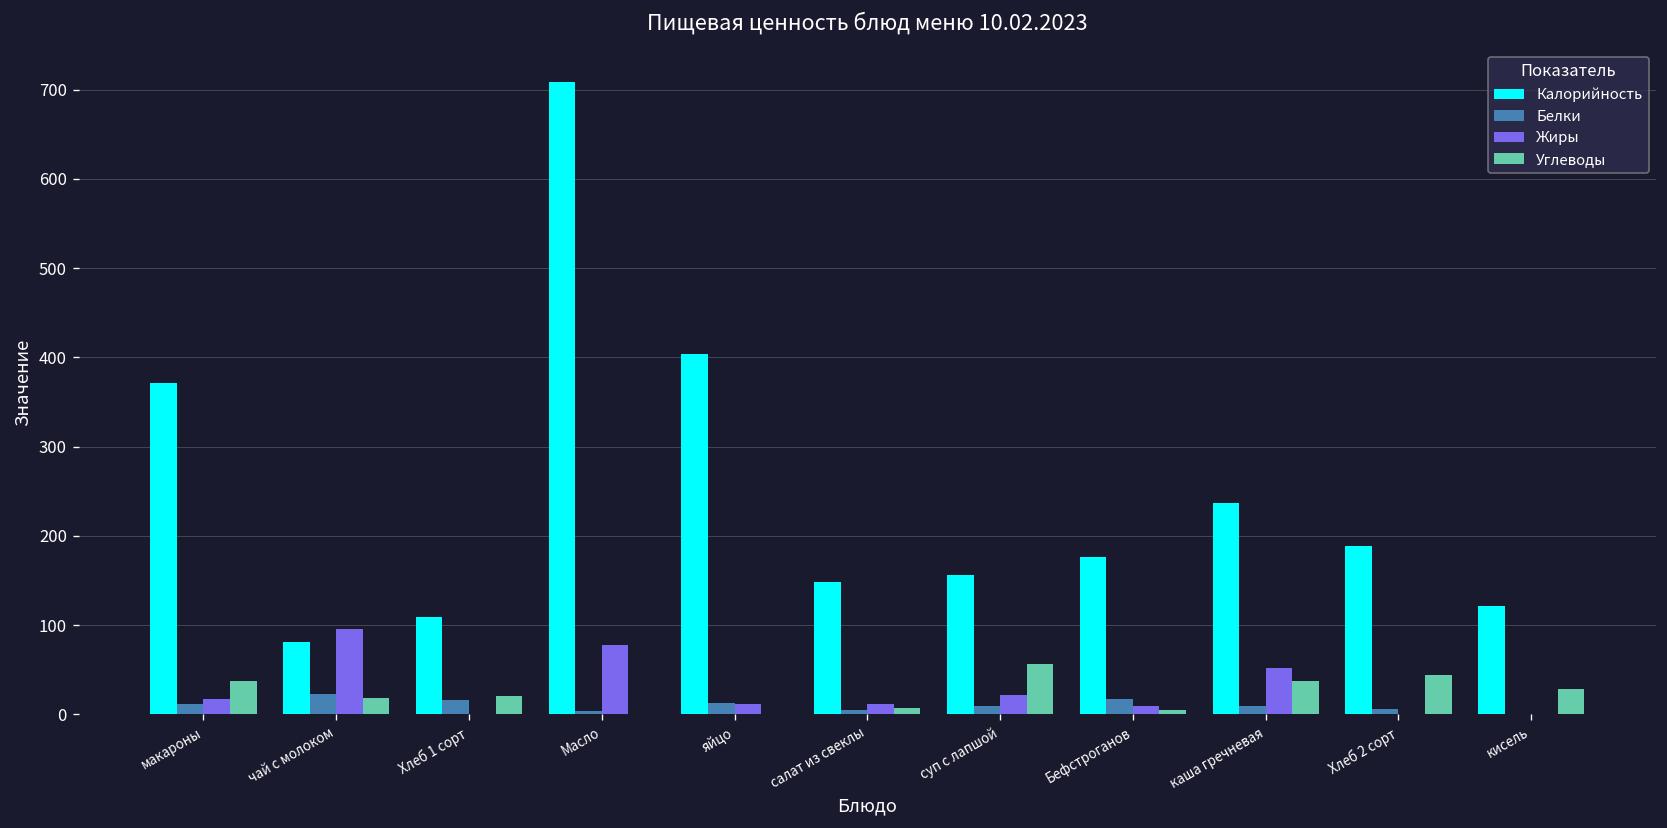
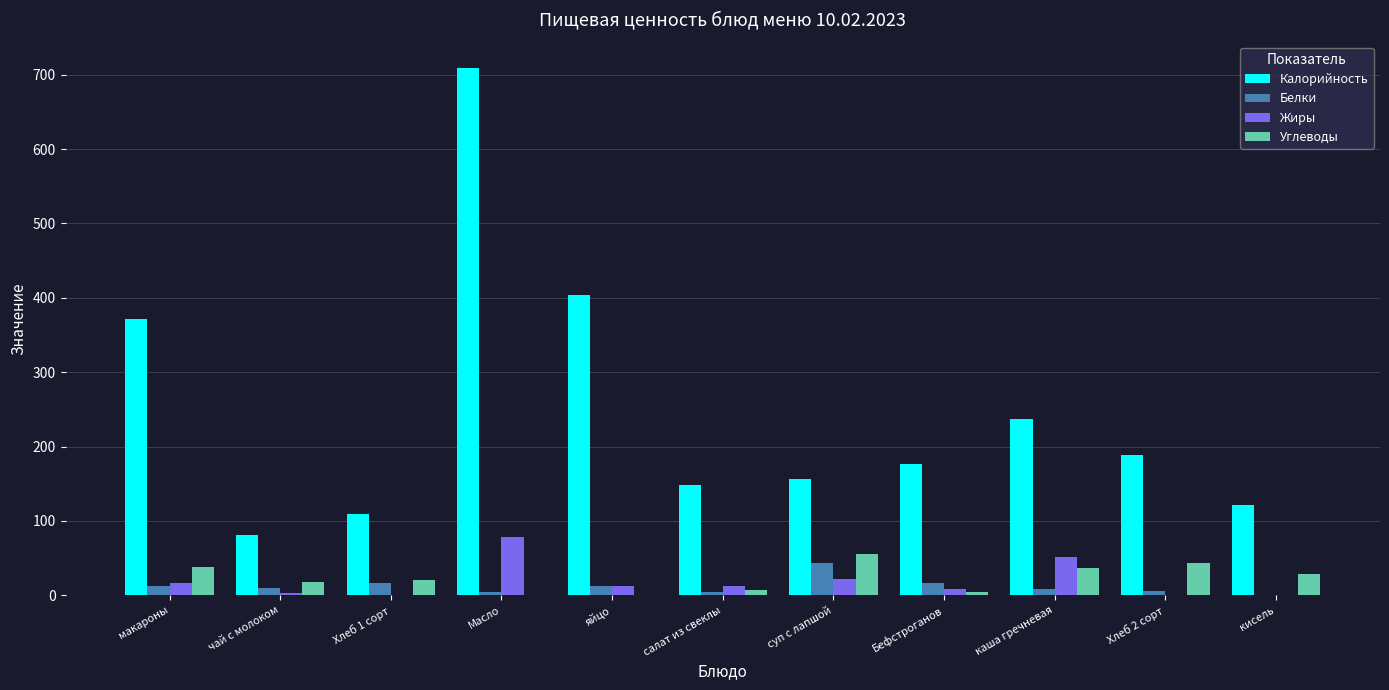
Белки, чай с молоком: 20 -> 10
Жиры, чай с молоком: 100 -> 0
Белки, суп с лапшой: 10 -> 40
